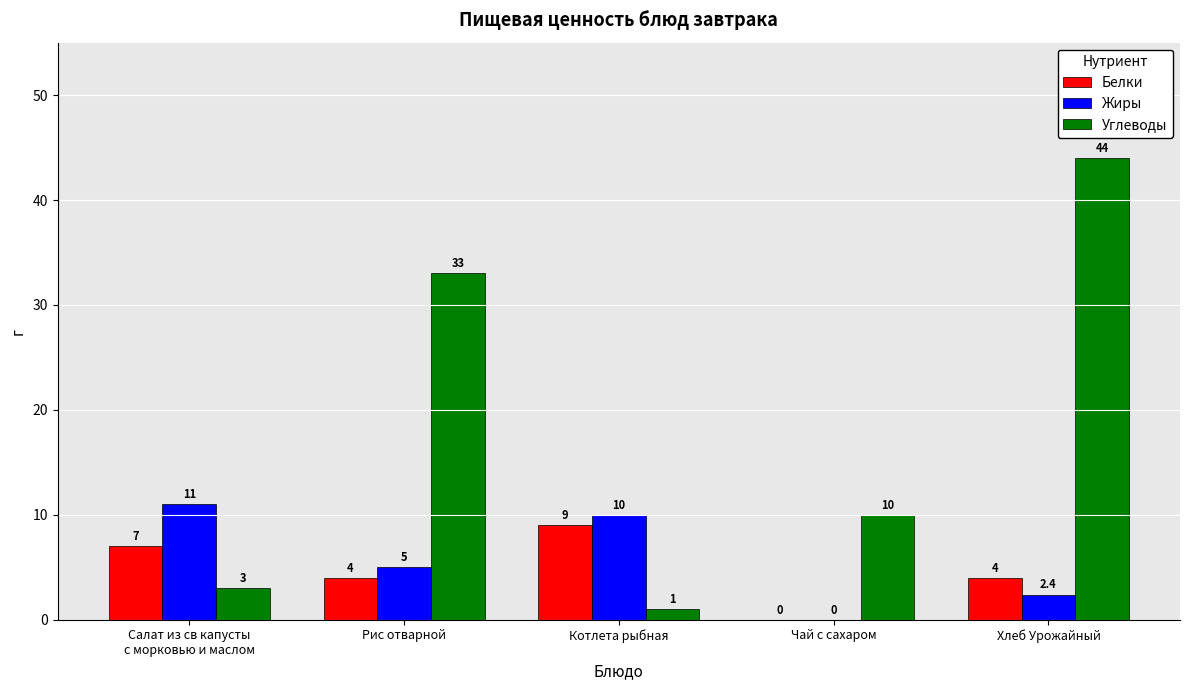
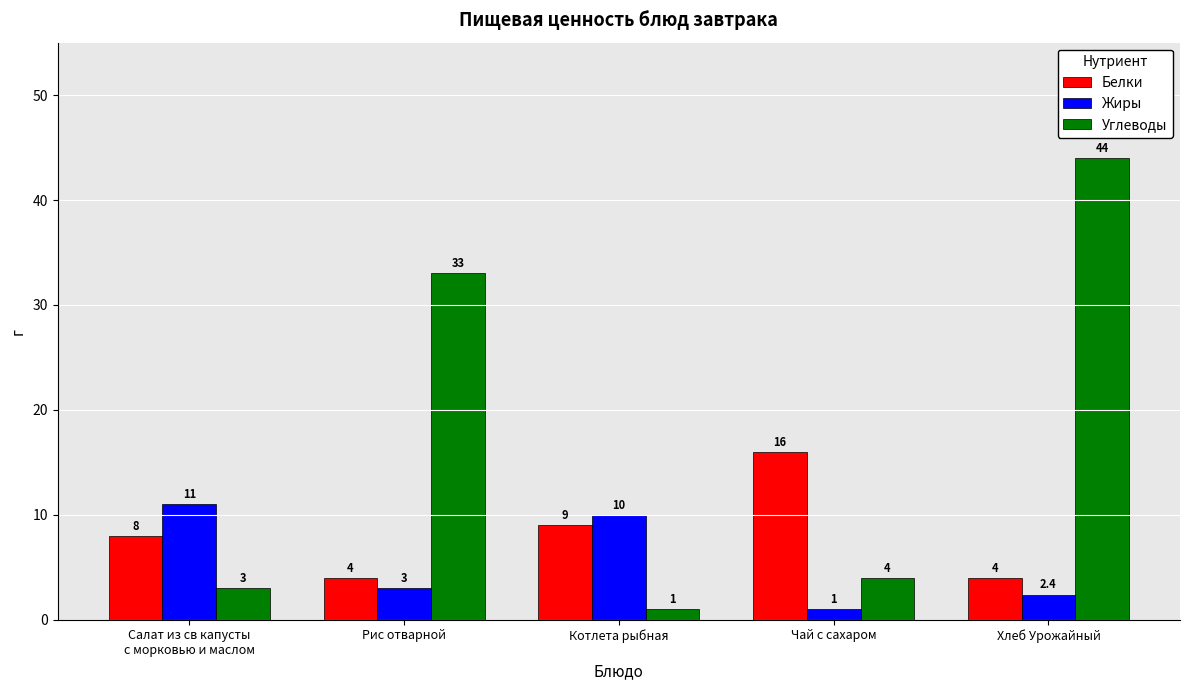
Белки, Салат из св капусты с морковью и маслом: 7 -> 8
Жиры, Рис отварной: 5 -> 3
Белки, Чай с сахаром: 0 -> 16
Жиры, Чай с сахаром: 0 -> 1
Углеводы, Чай с сахаром: 10 -> 4
